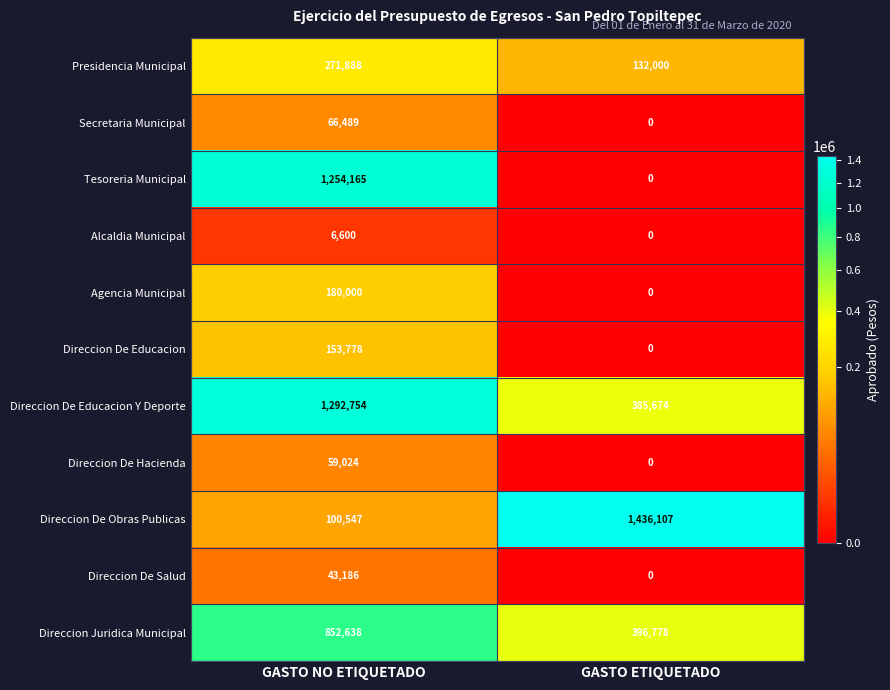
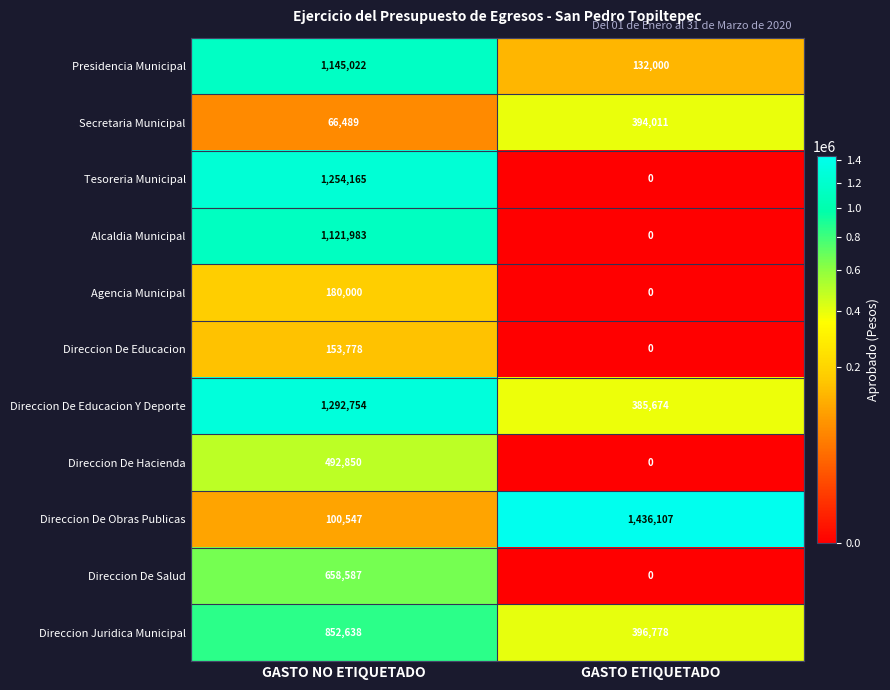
Presidencia Municipal, GASTO NO ETIQUETADO: 271,888 -> 1,145,022
Secretaria Municipal, GASTO ETIQUETADO: 0 -> 394,011
Alcaldia Municipal, GASTO NO ETIQUETADO: 6,600 -> 1,121,983
Direccion De Hacienda, GASTO NO ETIQUETADO: 59,024 -> 492,850
Direccion De Salud, GASTO NO ETIQUETADO: 43,186 -> 658,587
